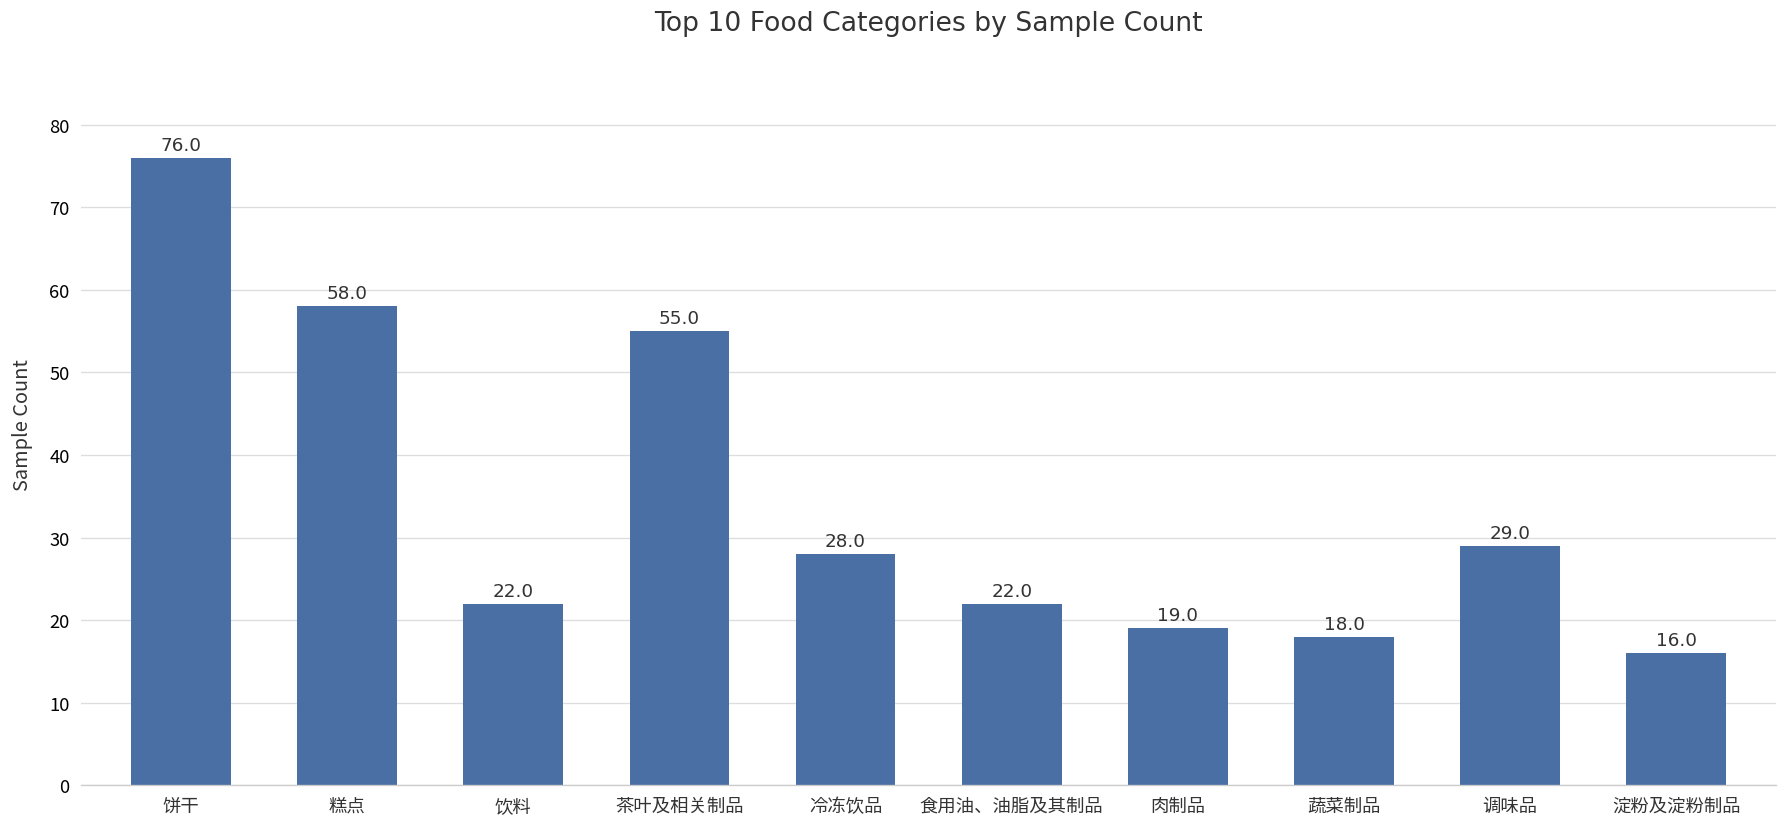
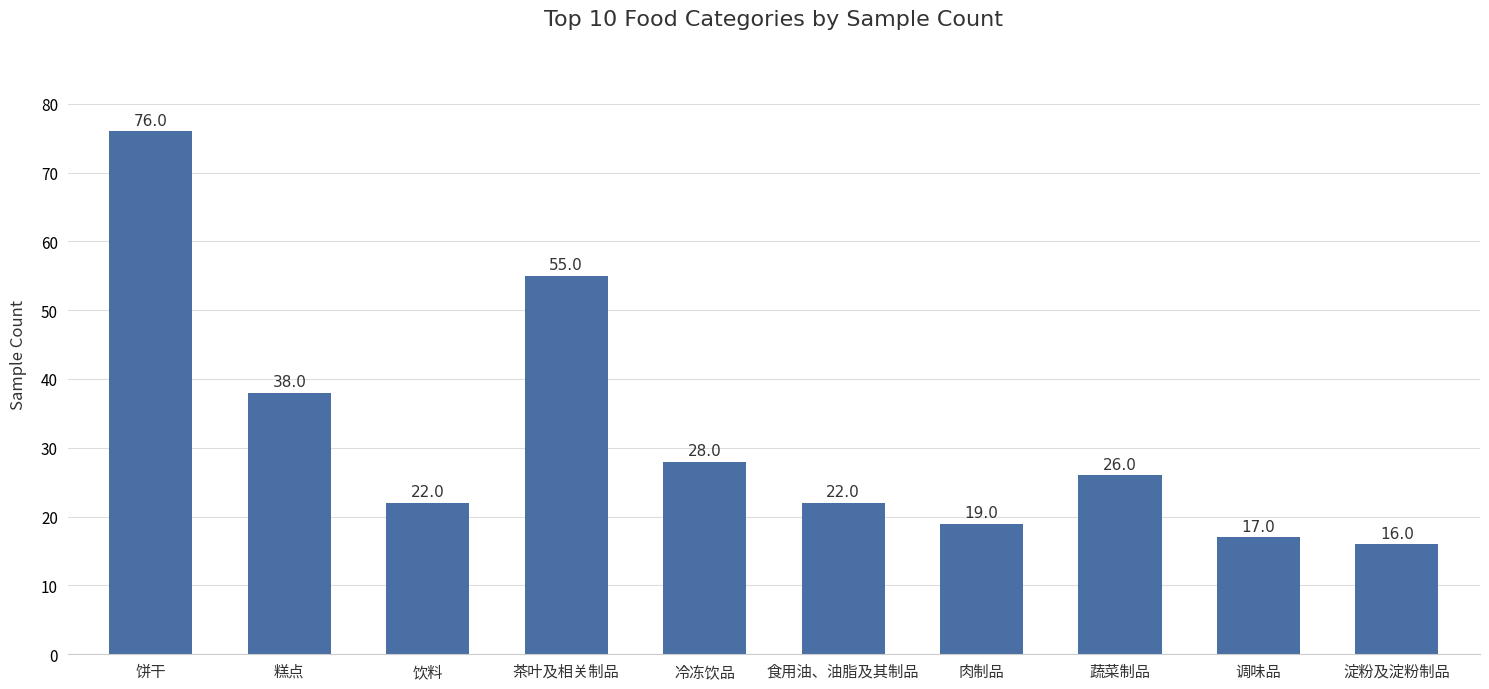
糕点: 58.0 -> 38.0
蔬菜制品: 18.0 -> 26.0
调味品: 29.0 -> 17.0
